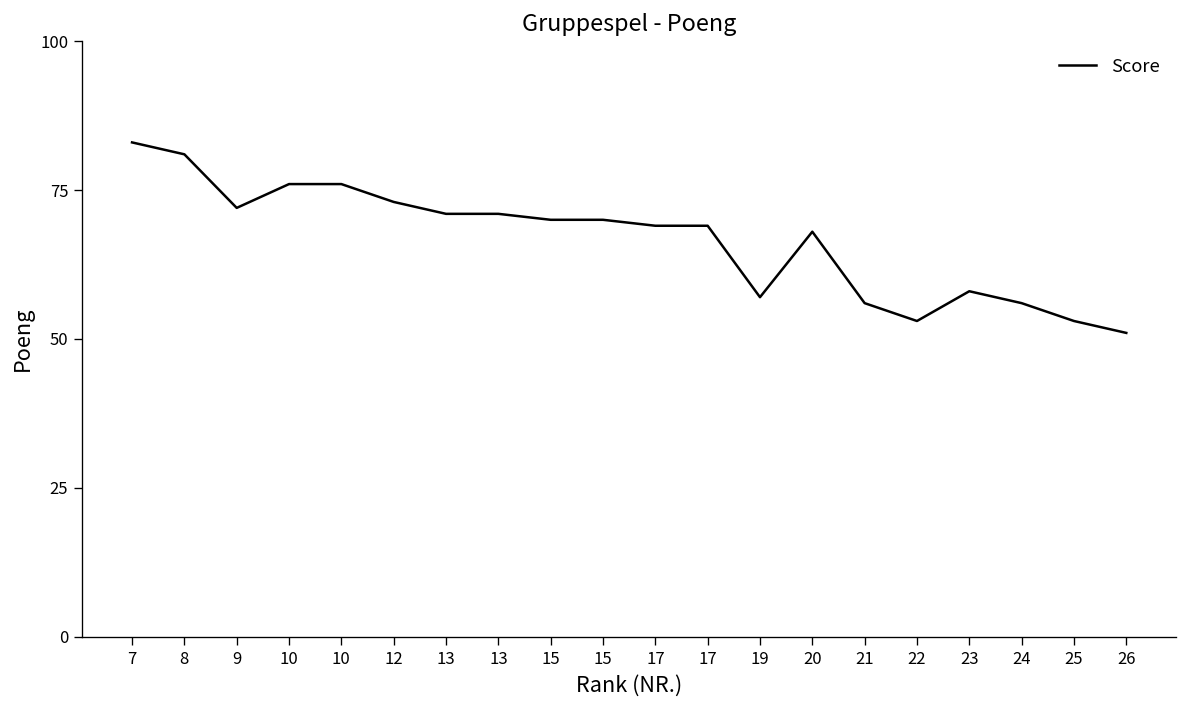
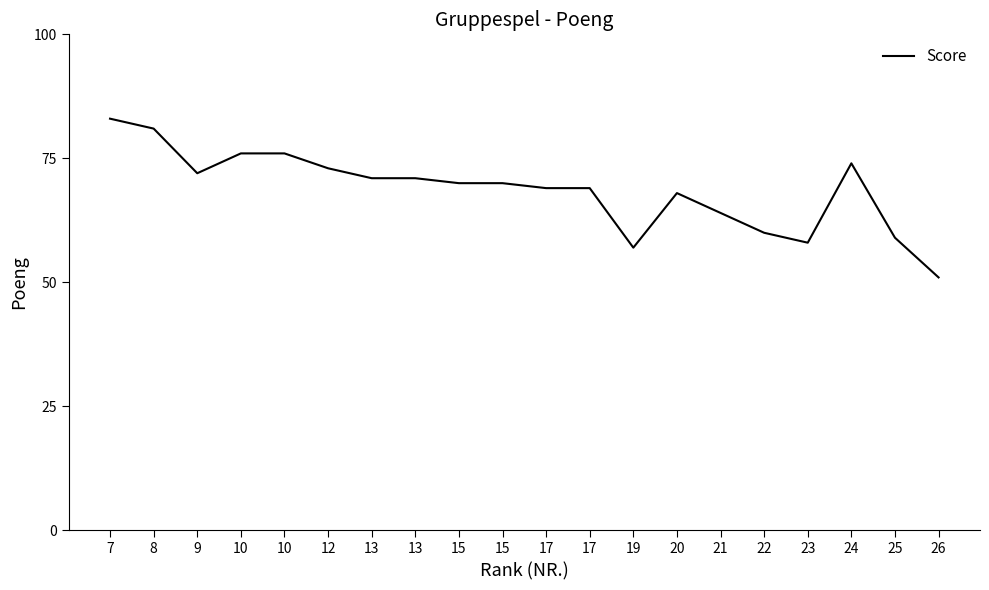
21: 56 -> 64
22: 53 -> 60
24: 56 -> 74
25: 53 -> 59
